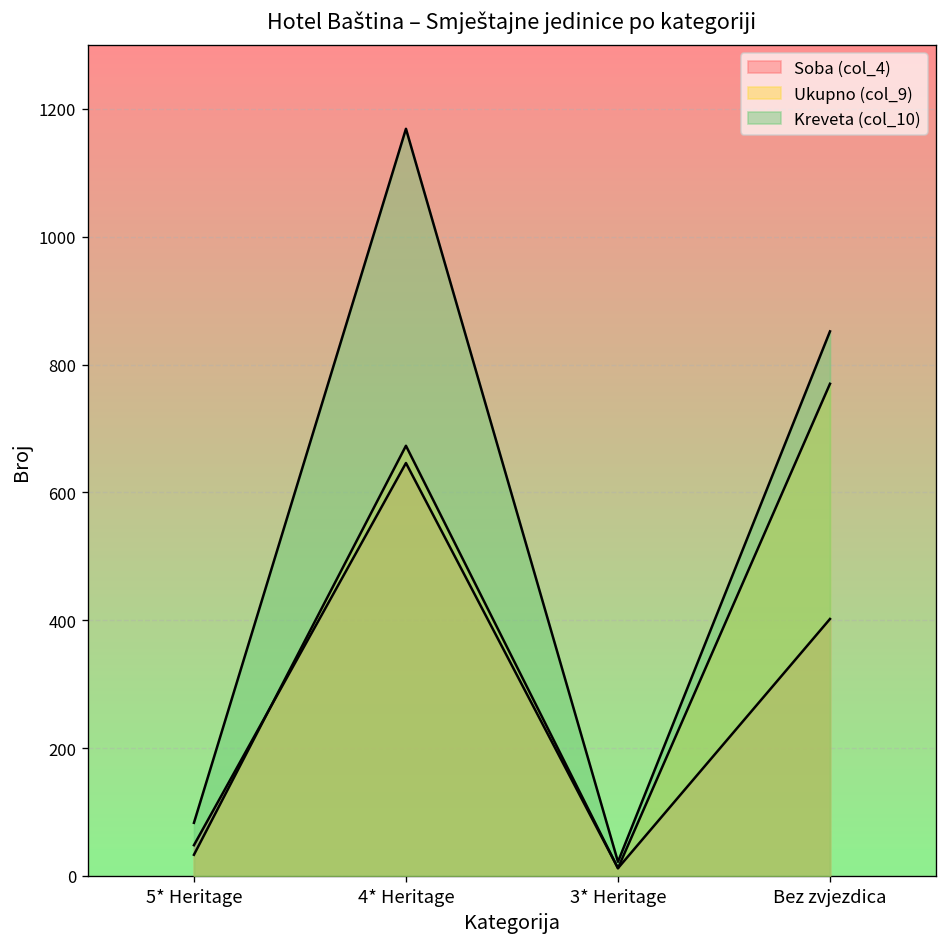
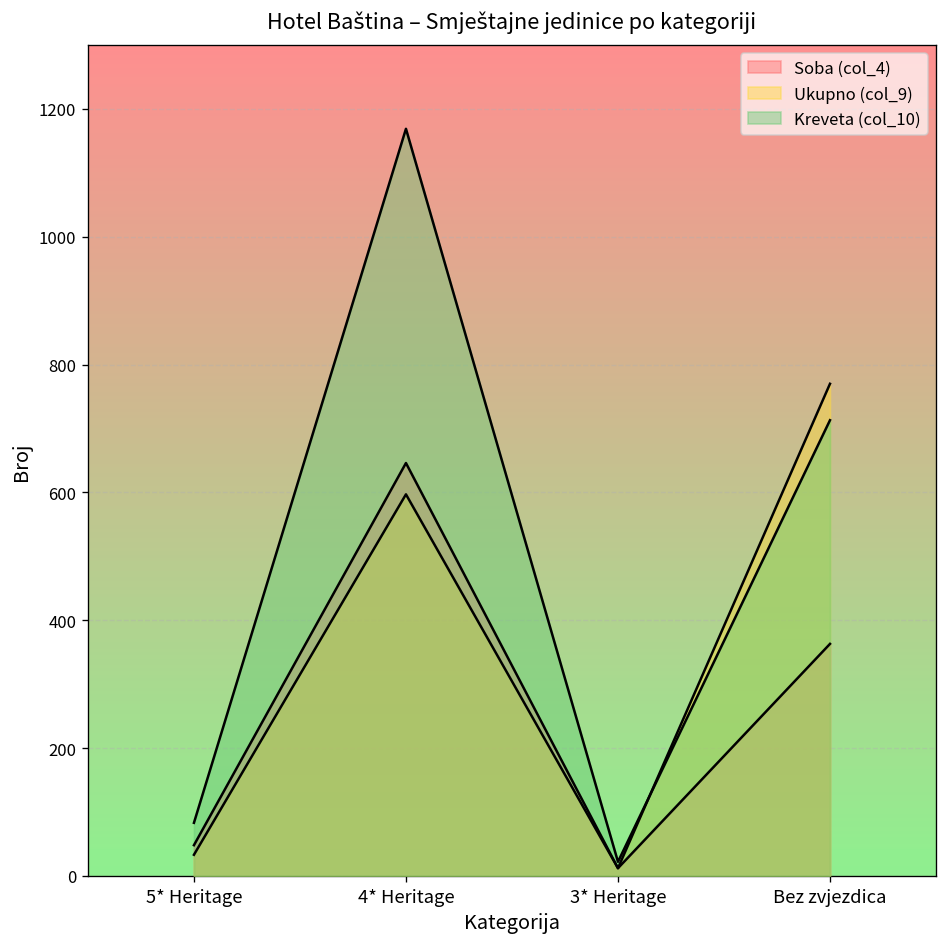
Ukupno (col_9), 4* Heritage: 670 -> 600
Soba (col_4), Bez zvjezdica: 400 -> 360
Kreveta (col_10), Bez zvjezdica: 850 -> 710
